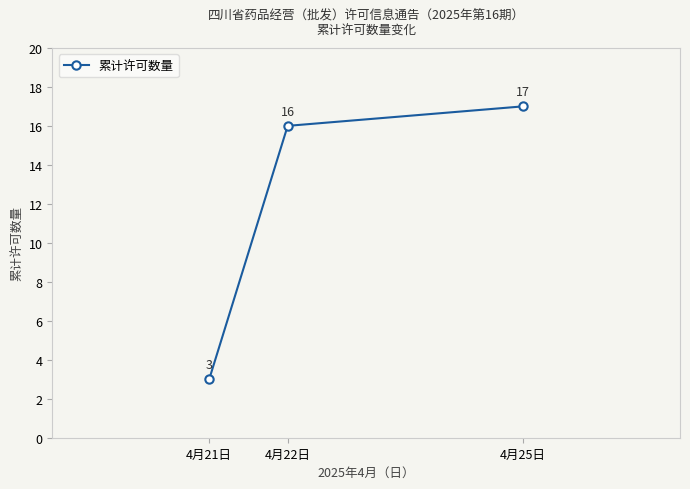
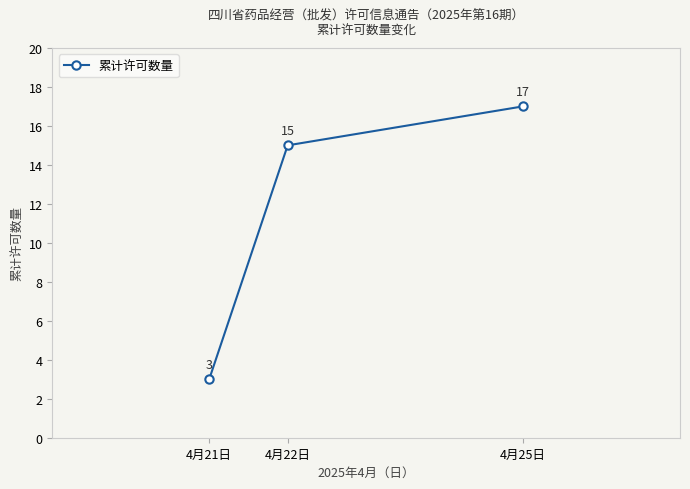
4月22日: 16 -> 15
